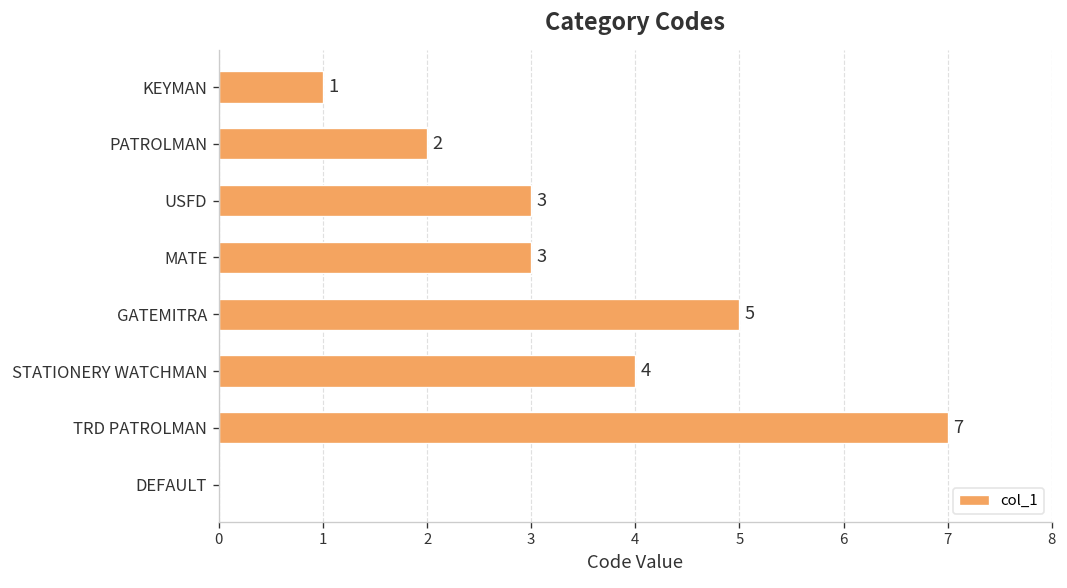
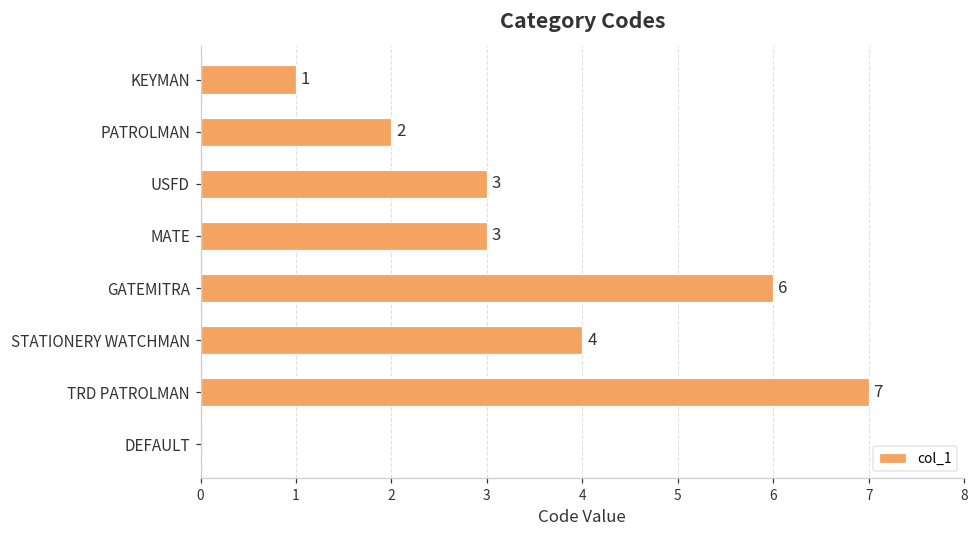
GATEMITRA: 5 -> 6
